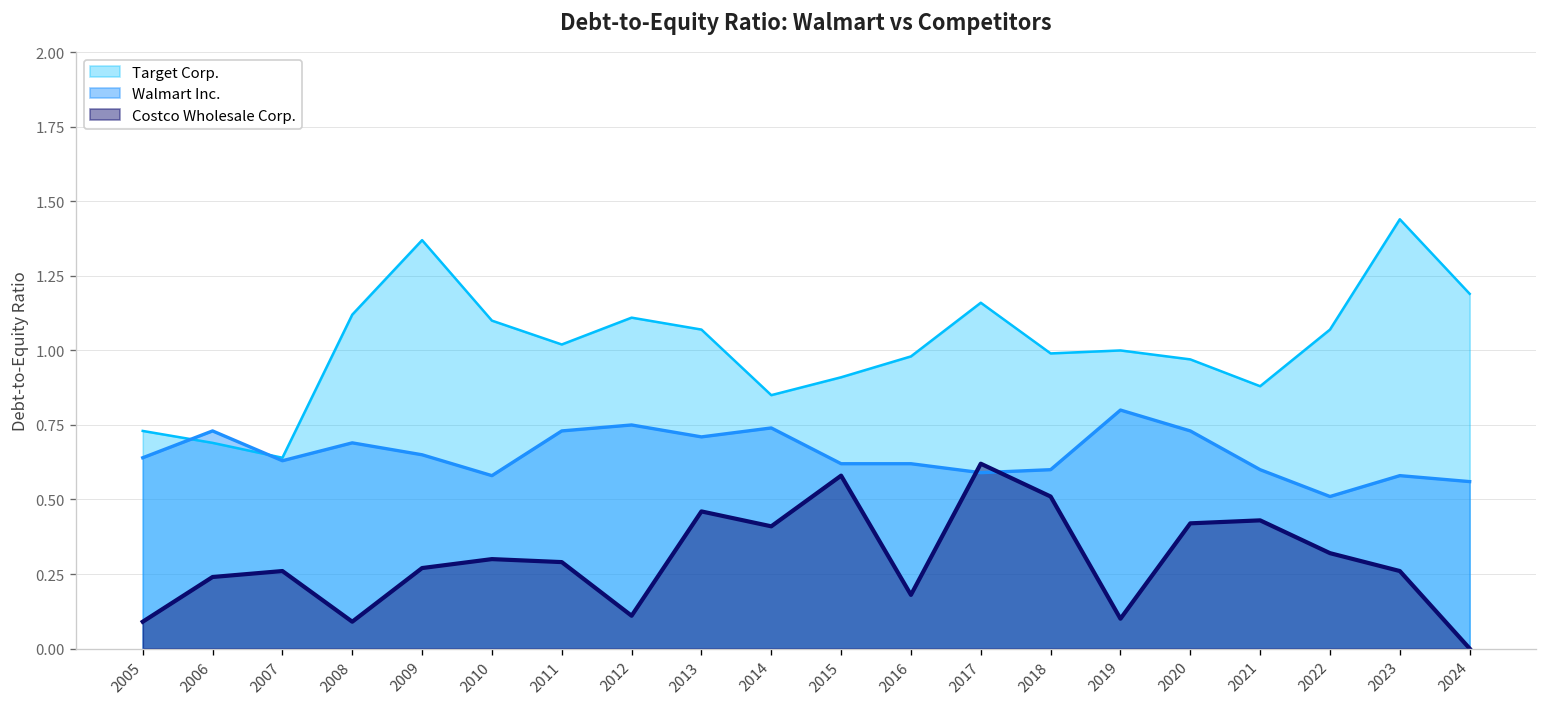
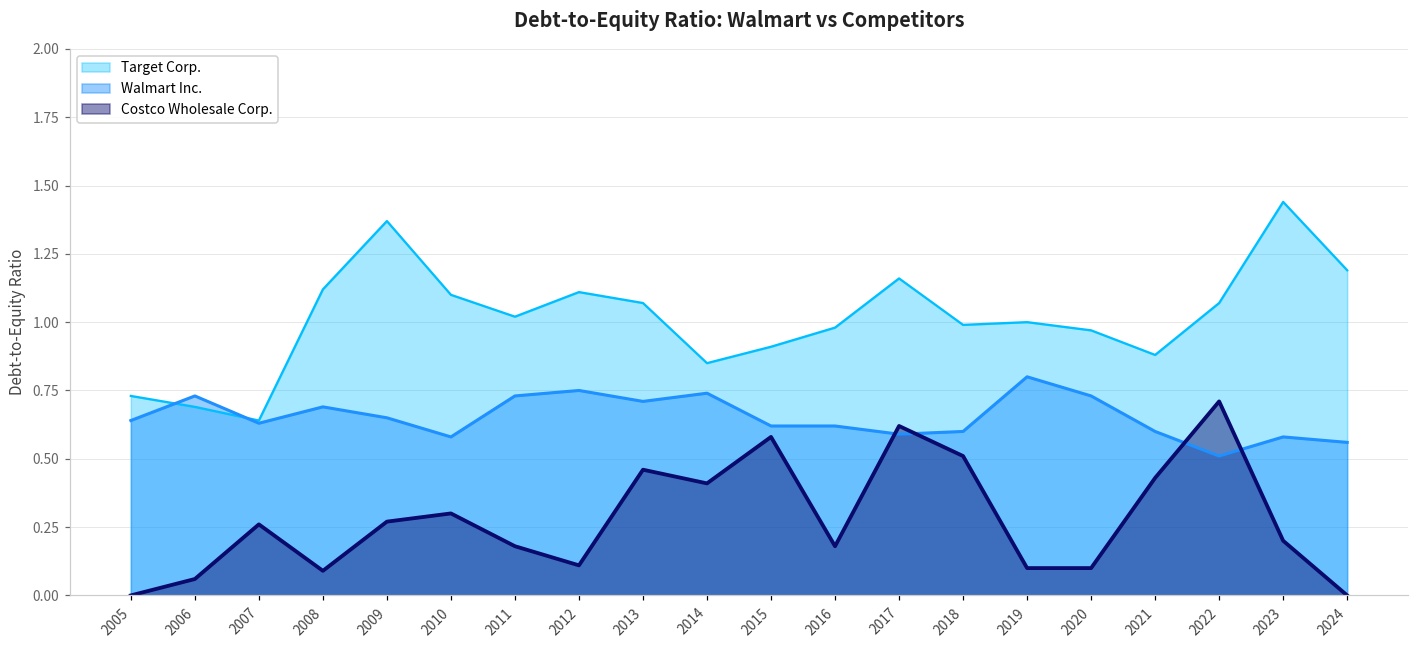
Costco Wholesale Corp., 2005: 0.09 -> 0.00
Costco Wholesale Corp., 2006: 0.24 -> 0.06
Costco Wholesale Corp., 2011: 0.29 -> 0.18
Costco Wholesale Corp., 2020: 0.42 -> 0.10
Costco Wholesale Corp., 2022: 0.32 -> 0.71
Costco Wholesale Corp., 2023: 0.26 -> 0.20
